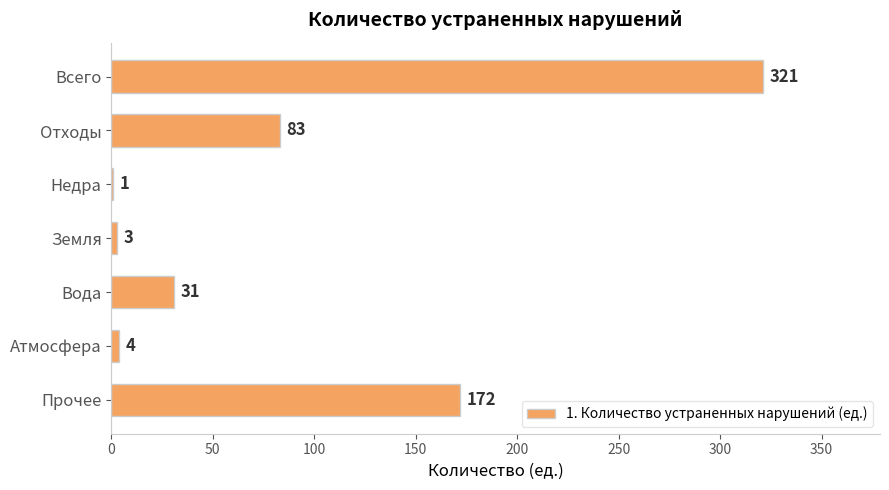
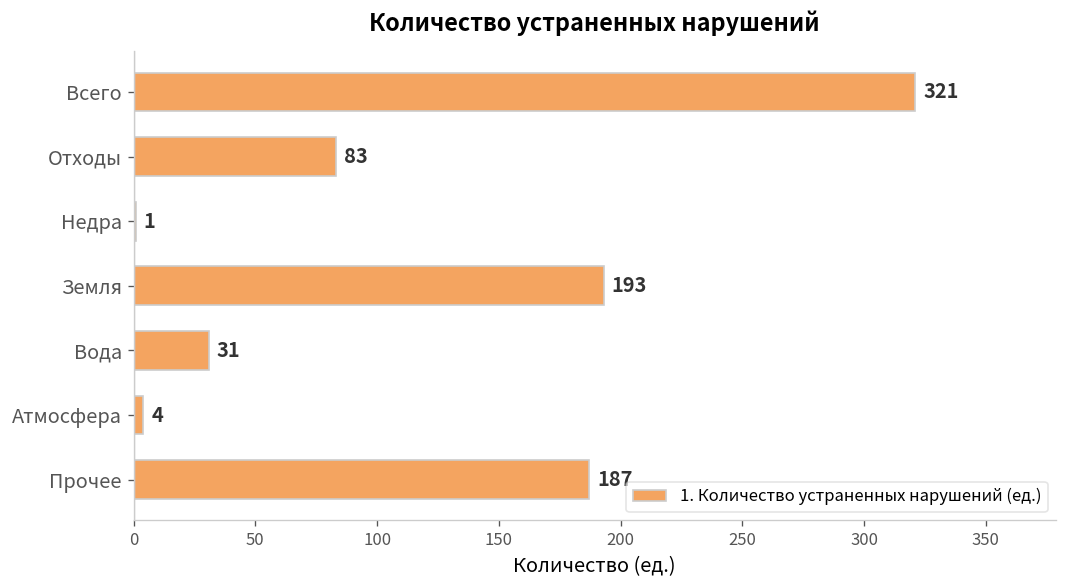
Земля: 3 -> 193
Прочее: 172 -> 187
